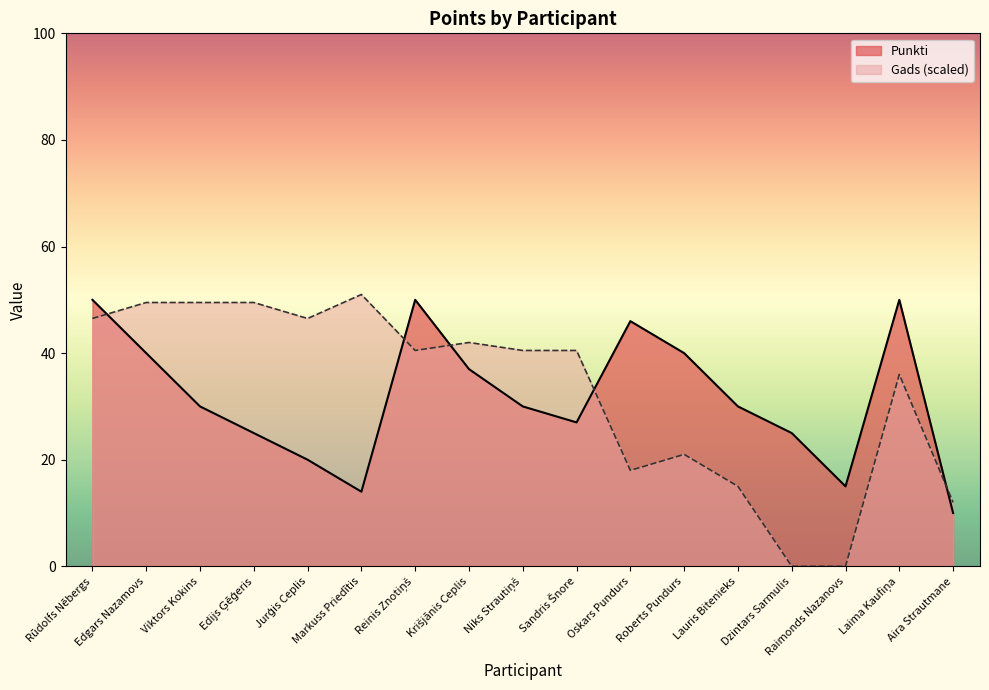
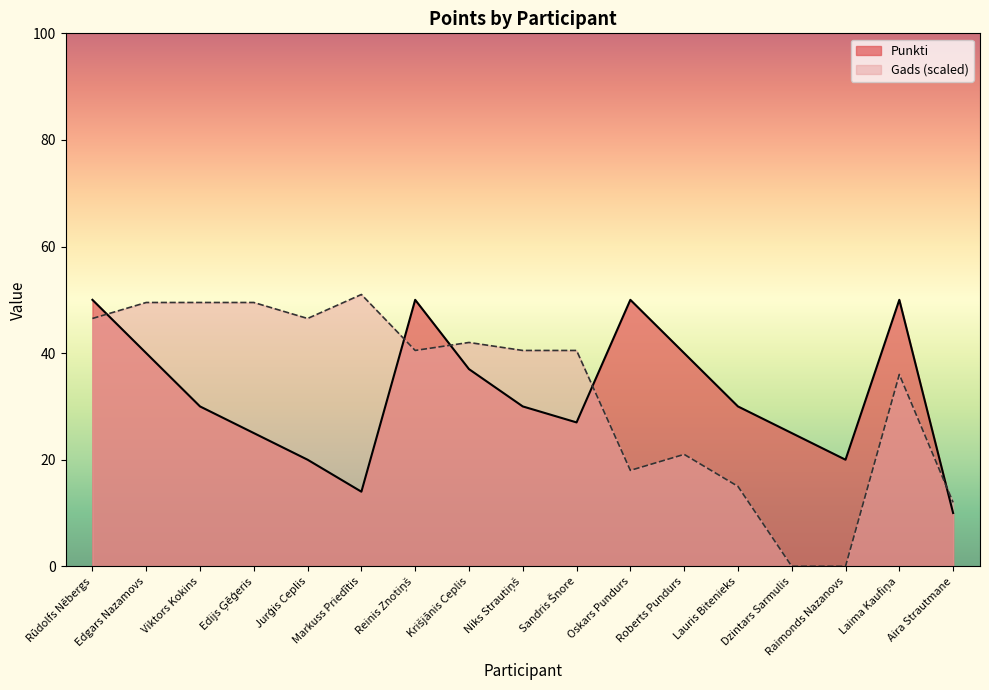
Punkti, Oskars Pundurs: 46 -> 50
Punkti, Raimonds Nazanovs: 15 -> 20
